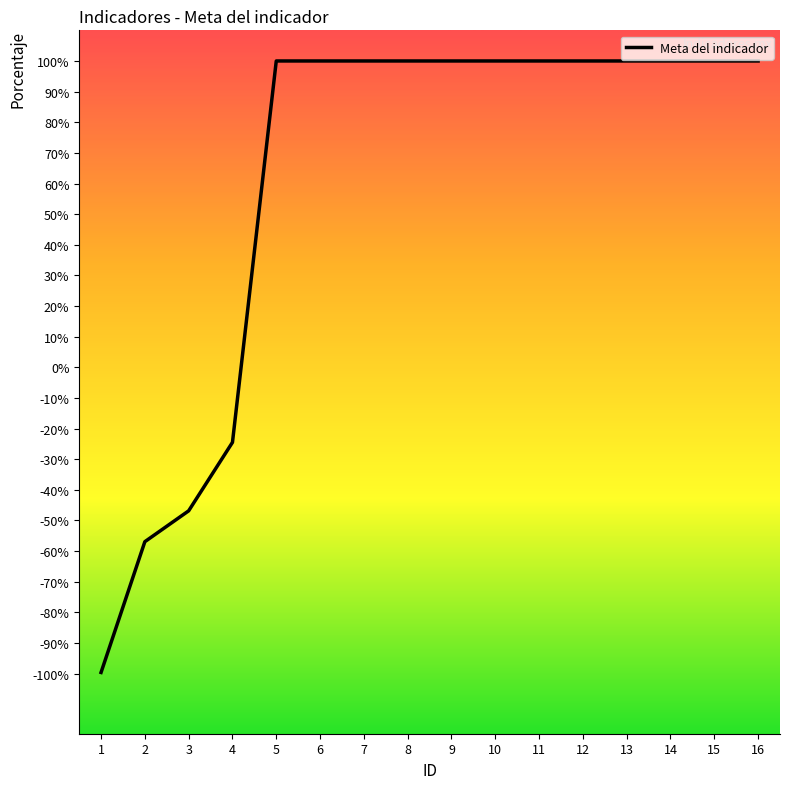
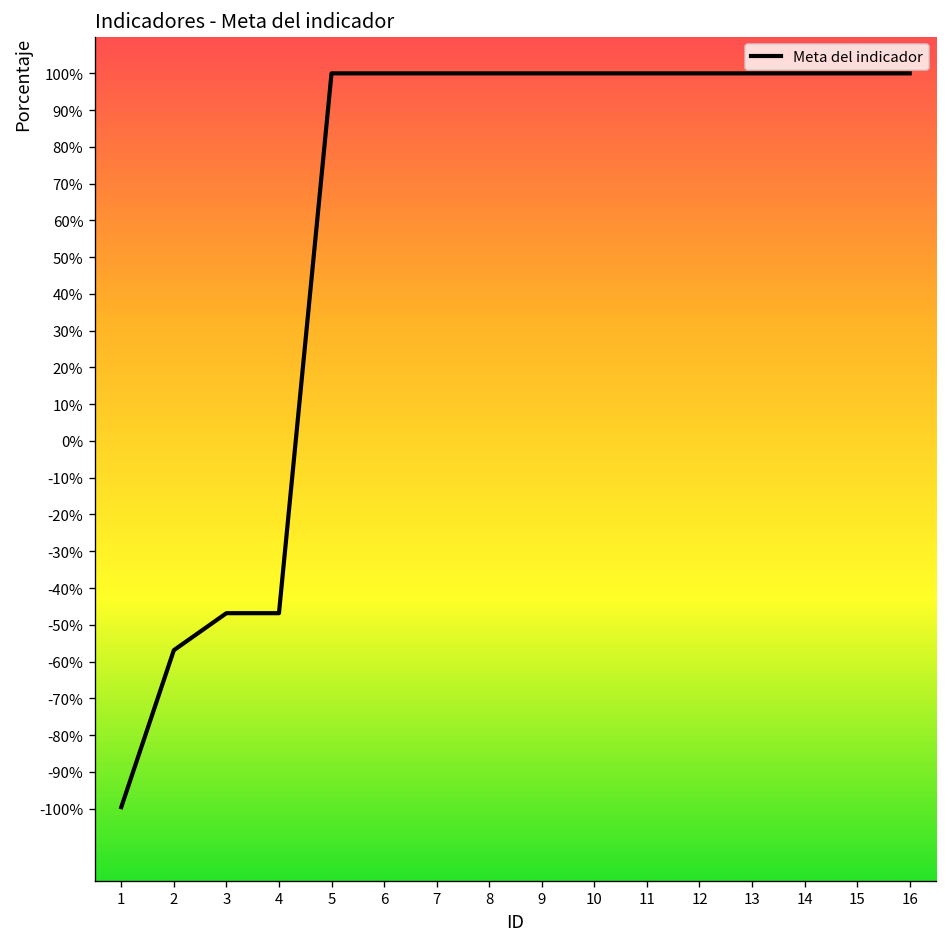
4: -25% -> -47%
